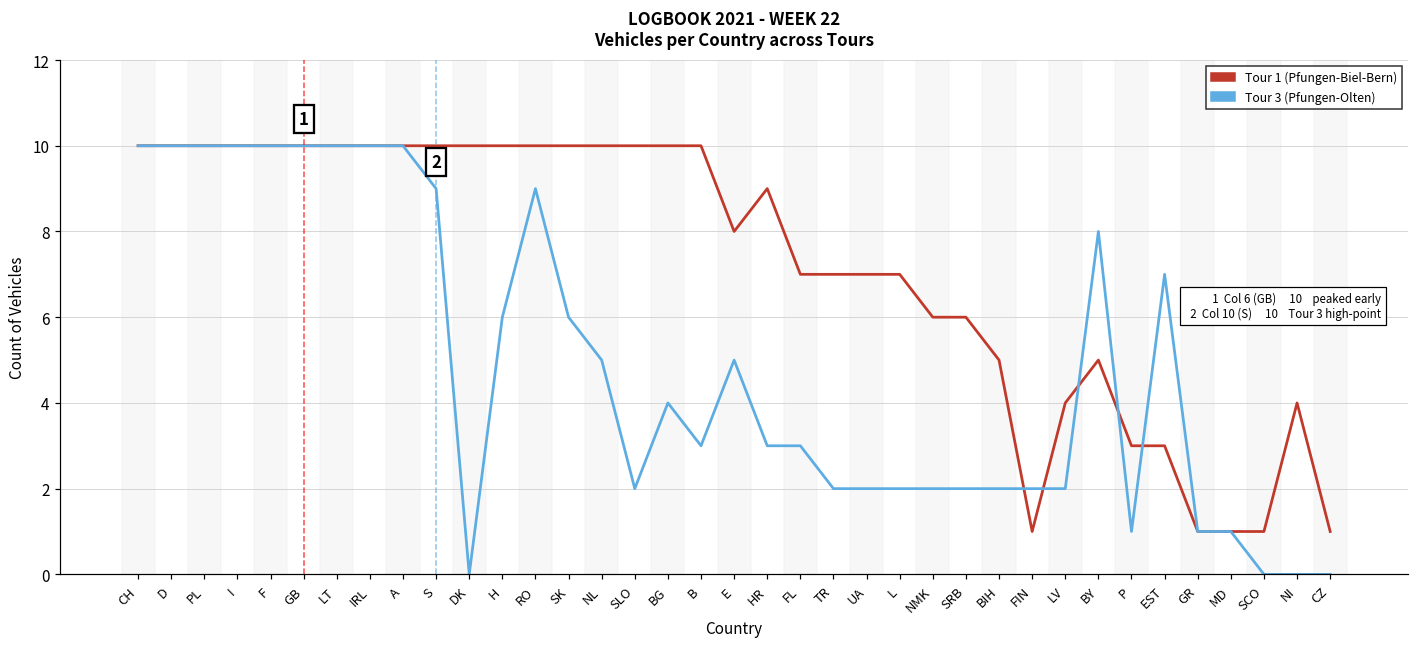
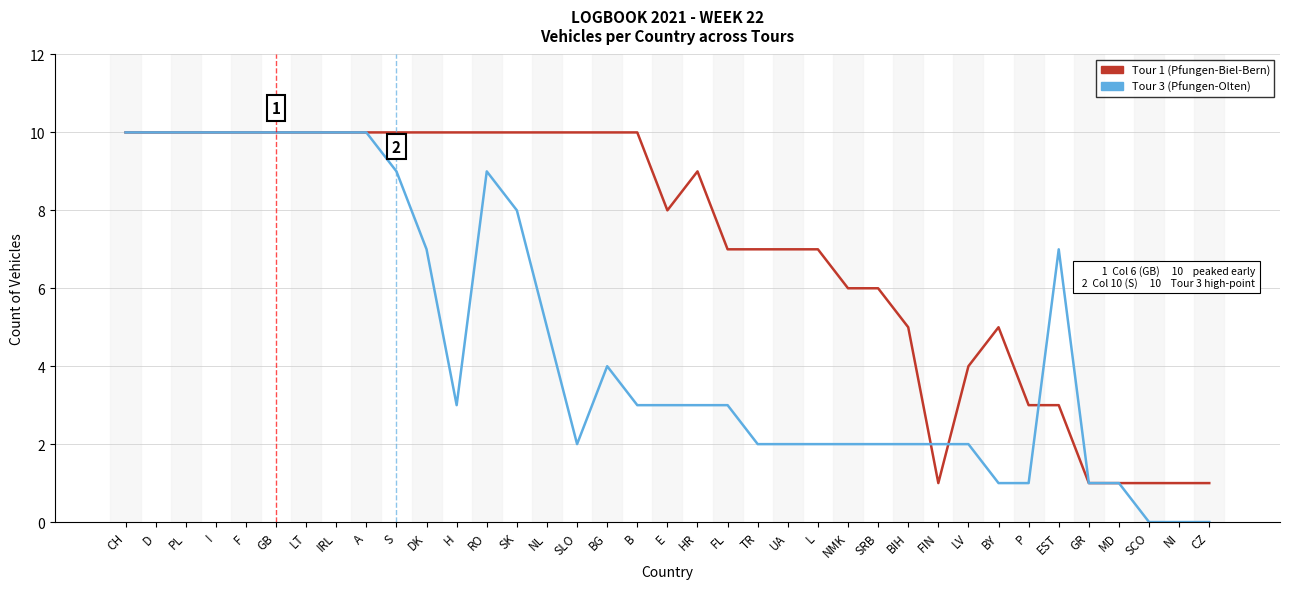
Tour 3 (Pfungen-Olten), DK: 0 -> 7
Tour 3 (Pfungen-Olten), H: 6 -> 3
Tour 3 (Pfungen-Olten), SK: 6 -> 8
Tour 3 (Pfungen-Olten), E: 5 -> 3
Tour 3 (Pfungen-Olten), BY: 8 -> 1
Tour 1 (Pfungen-Biel-Bern), NI: 4 -> 1
